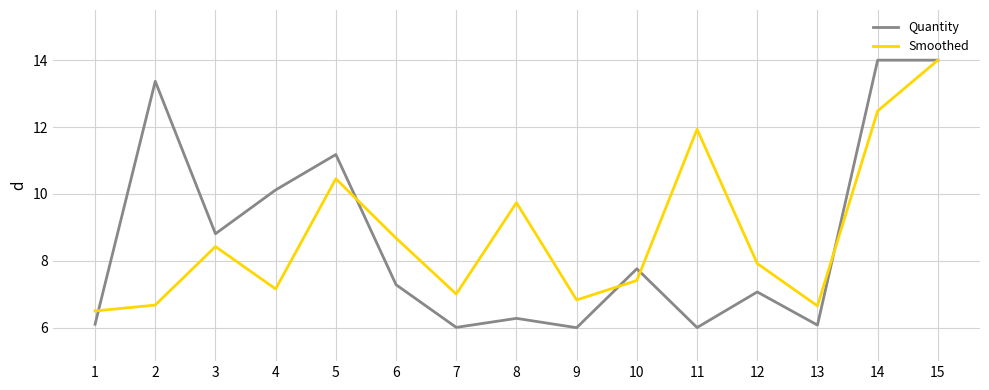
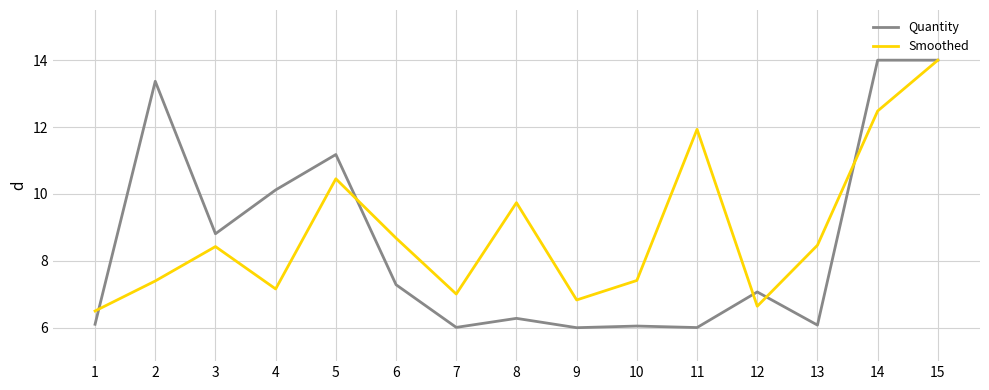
Smoothed, 2: 6.7 -> 7.4
Quantity, 10: 7.8 -> 6.0
Smoothed, 12: 7.9 -> 6.6
Smoothed, 13: 6.7 -> 8.5
